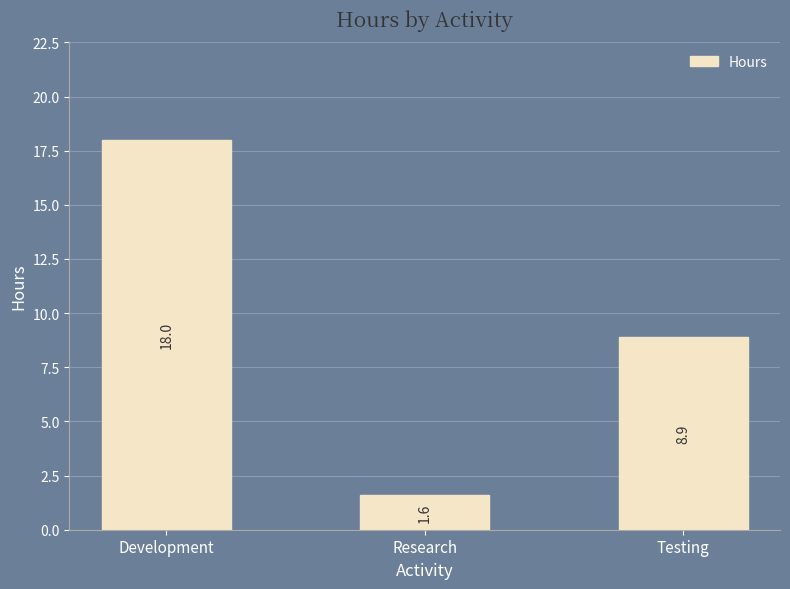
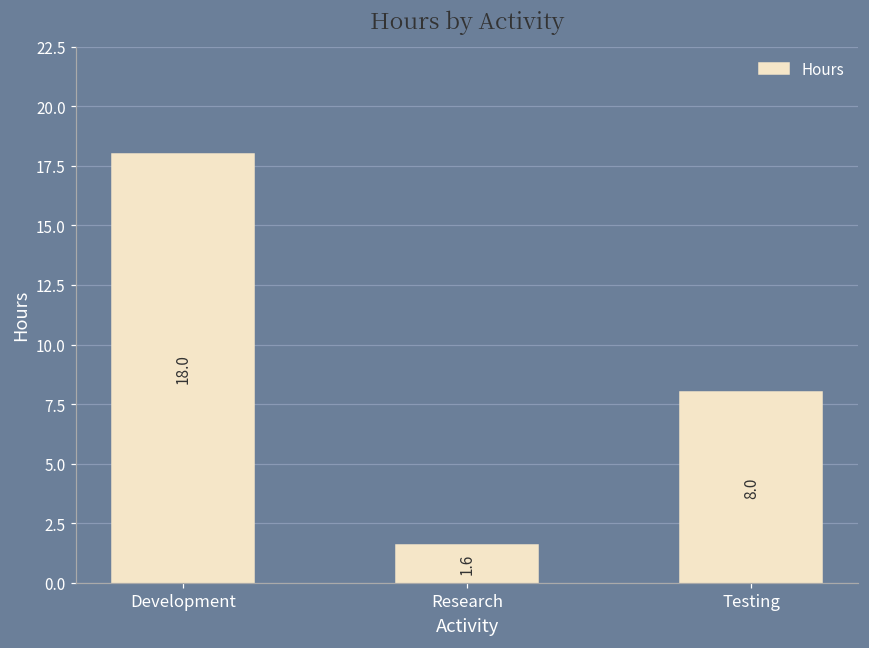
Testing: 8.9 -> 8.0
